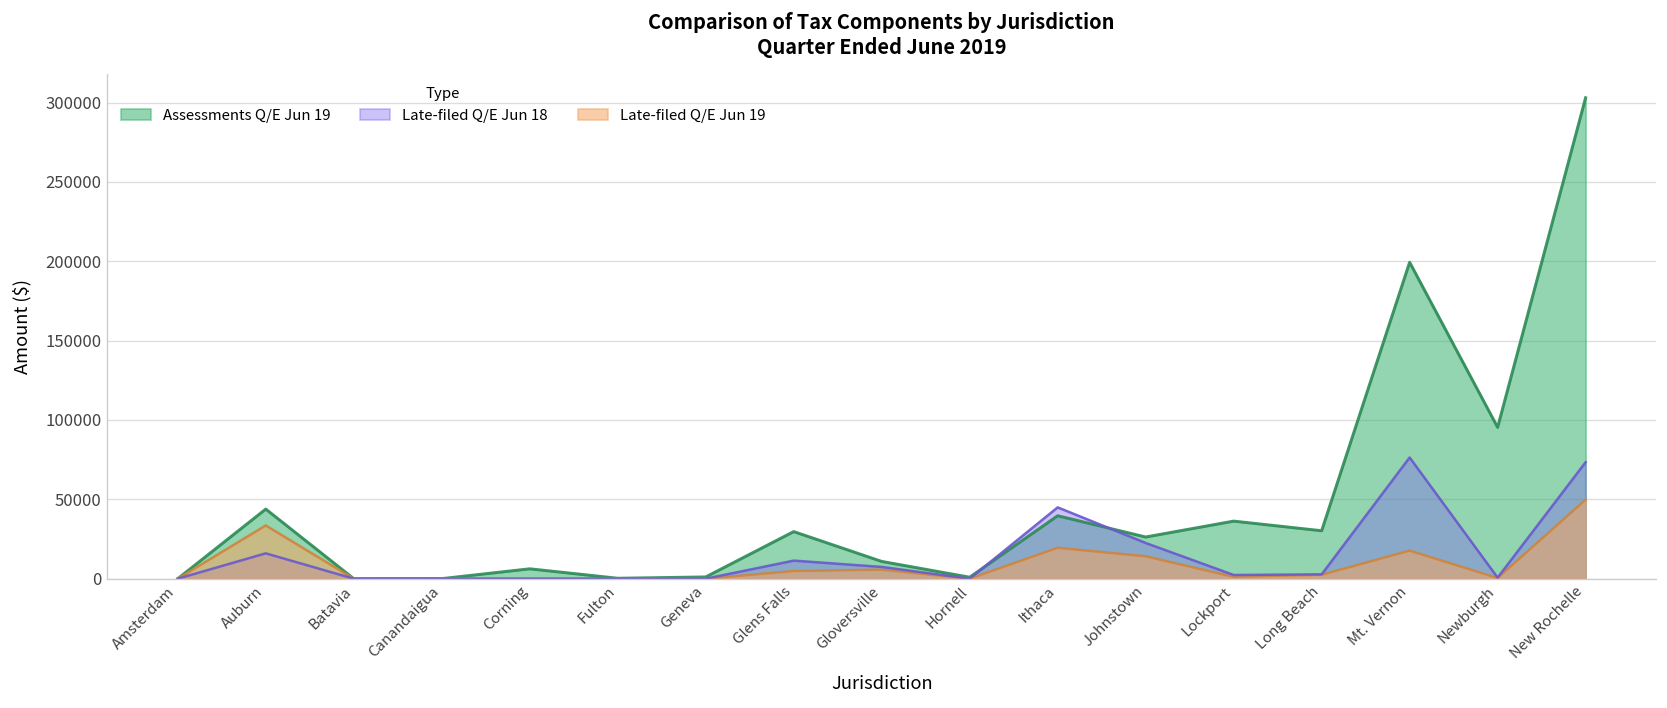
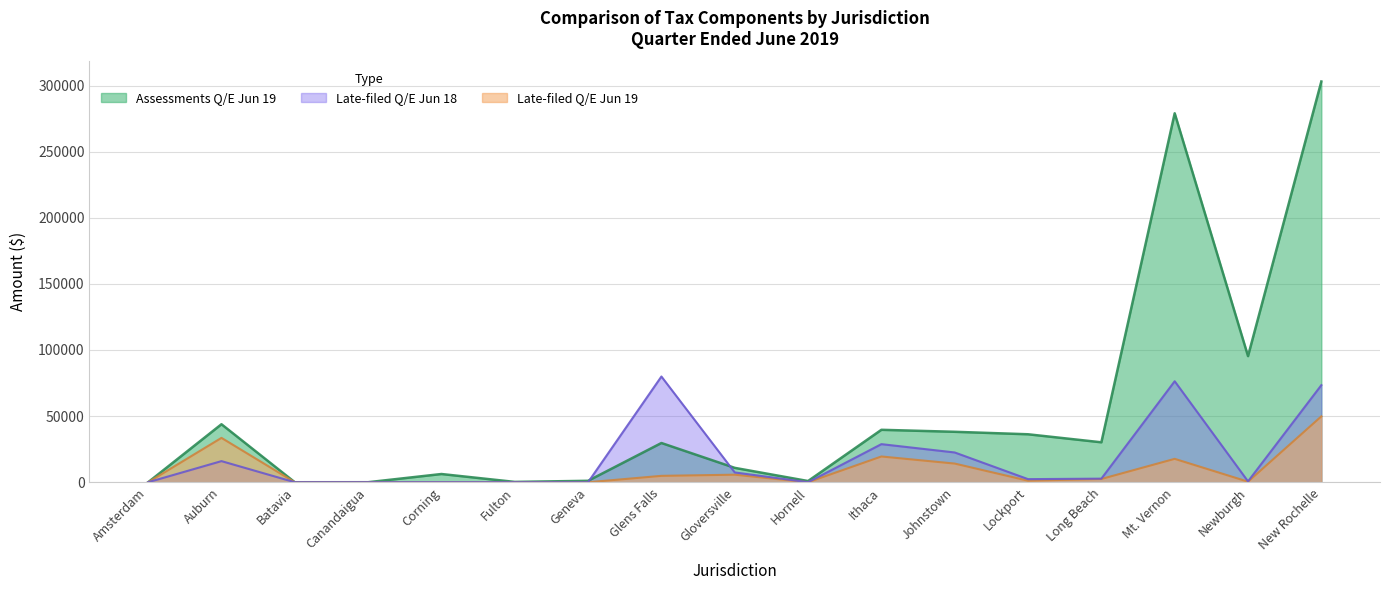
Late-filed Q/E Jun 18, Glens Falls: 11000 -> 80000
Late-filed Q/E Jun 18, Ithaca: 45000 -> 29000
Assessments Q/E Jun 19, Johnstown: 26000 -> 38000
Assessments Q/E Jun 19, Mt. Vernon: 199000 -> 279000
